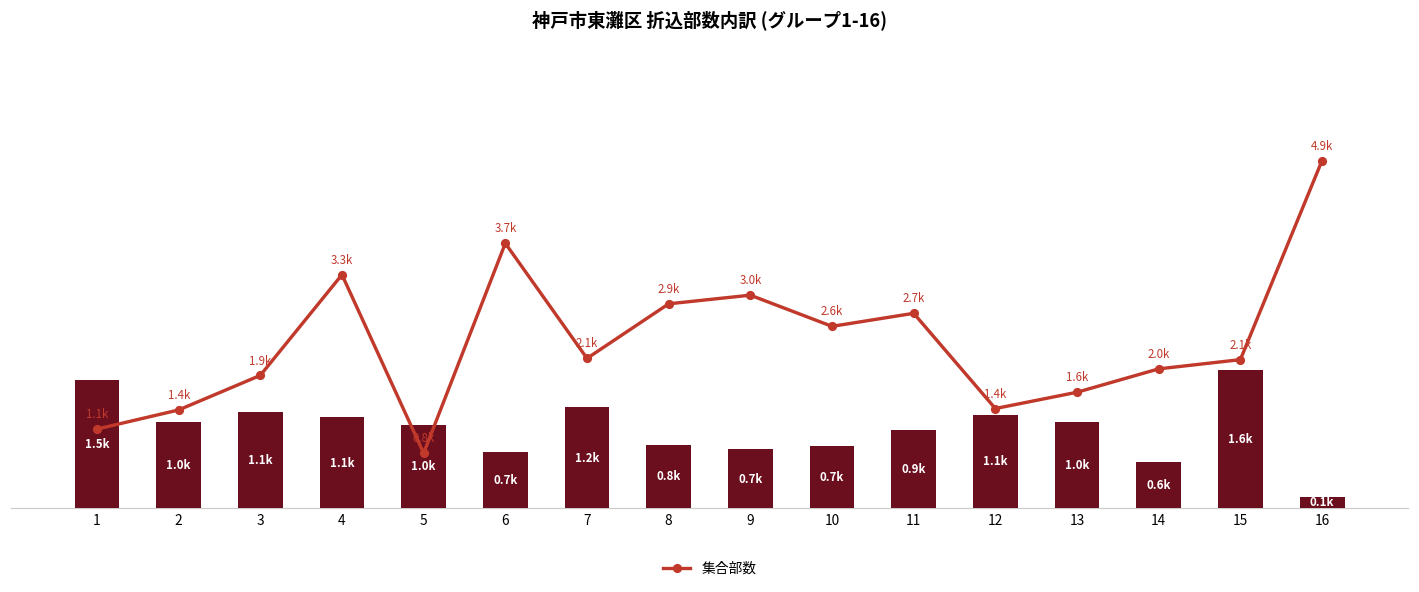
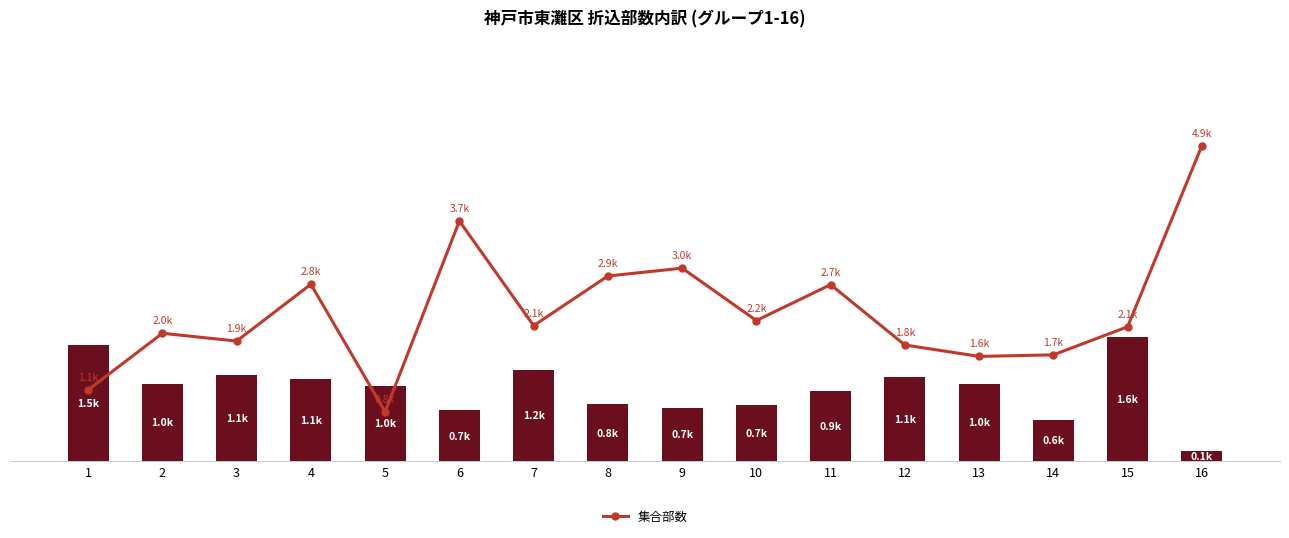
集合部数, 2: 1.4k -> 2.0k
集合部数, 4: 3.3k -> 2.8k
集合部数, 10: 2.6k -> 2.2k
集合部数, 12: 1.4k -> 1.8k
集合部数, 14: 2.0k -> 1.7k
